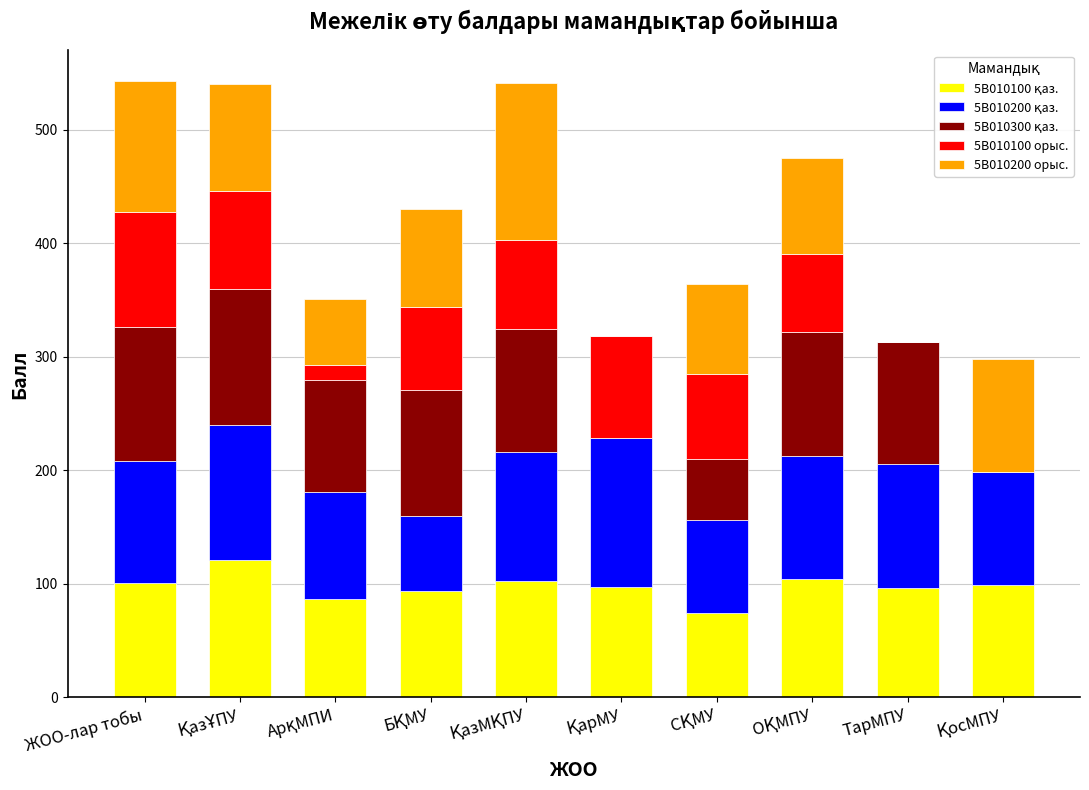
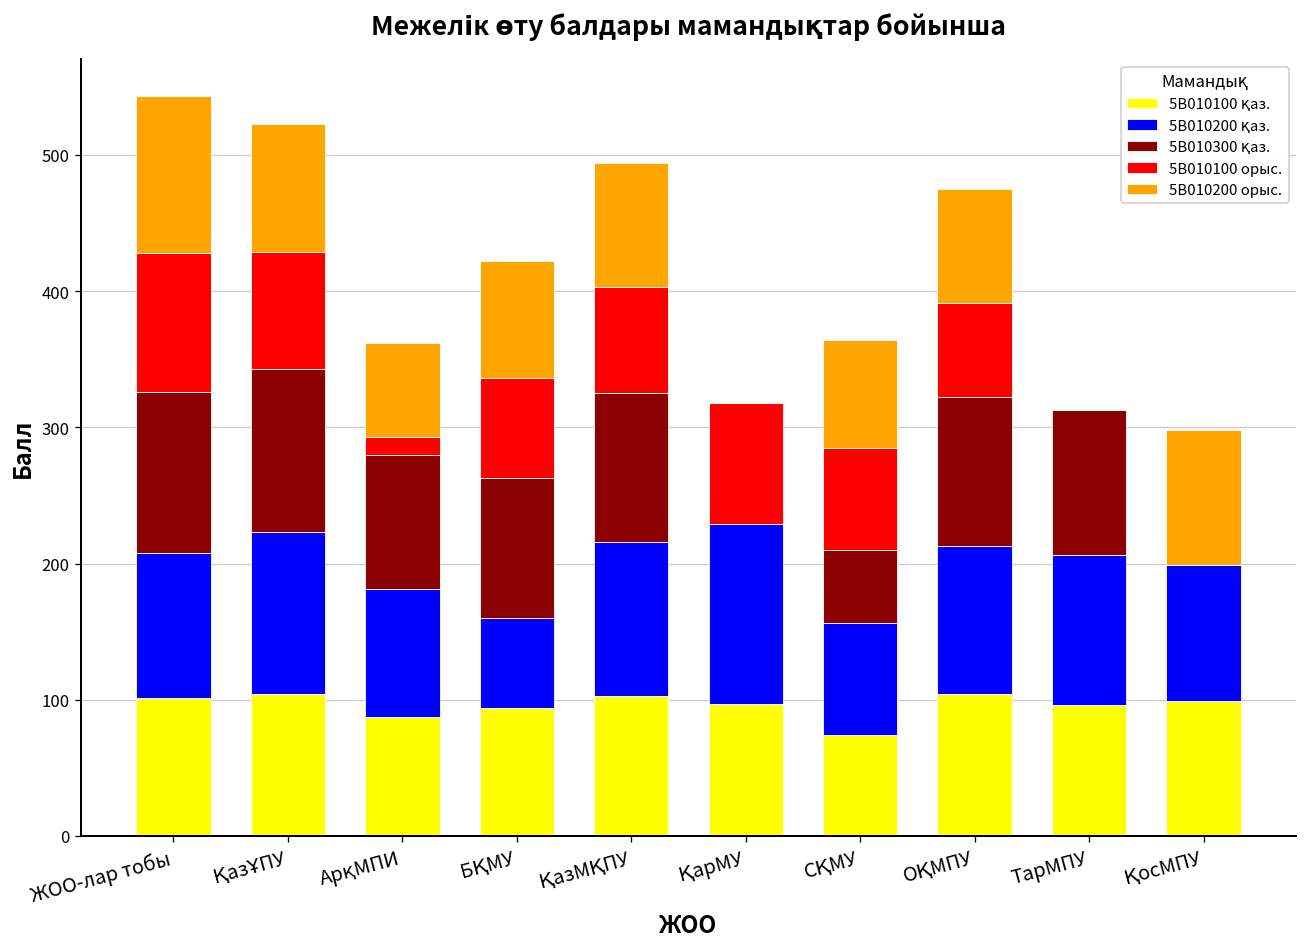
5B010100 қаз., ҚазҰПУ: 121 -> 104
5B010200 орыс., АрқМПИ: 58 -> 69
5B010300 қаз., БҚМУ: 111 -> 103
5B010200 орыс., ҚазМҚПУ: 138 -> 91
